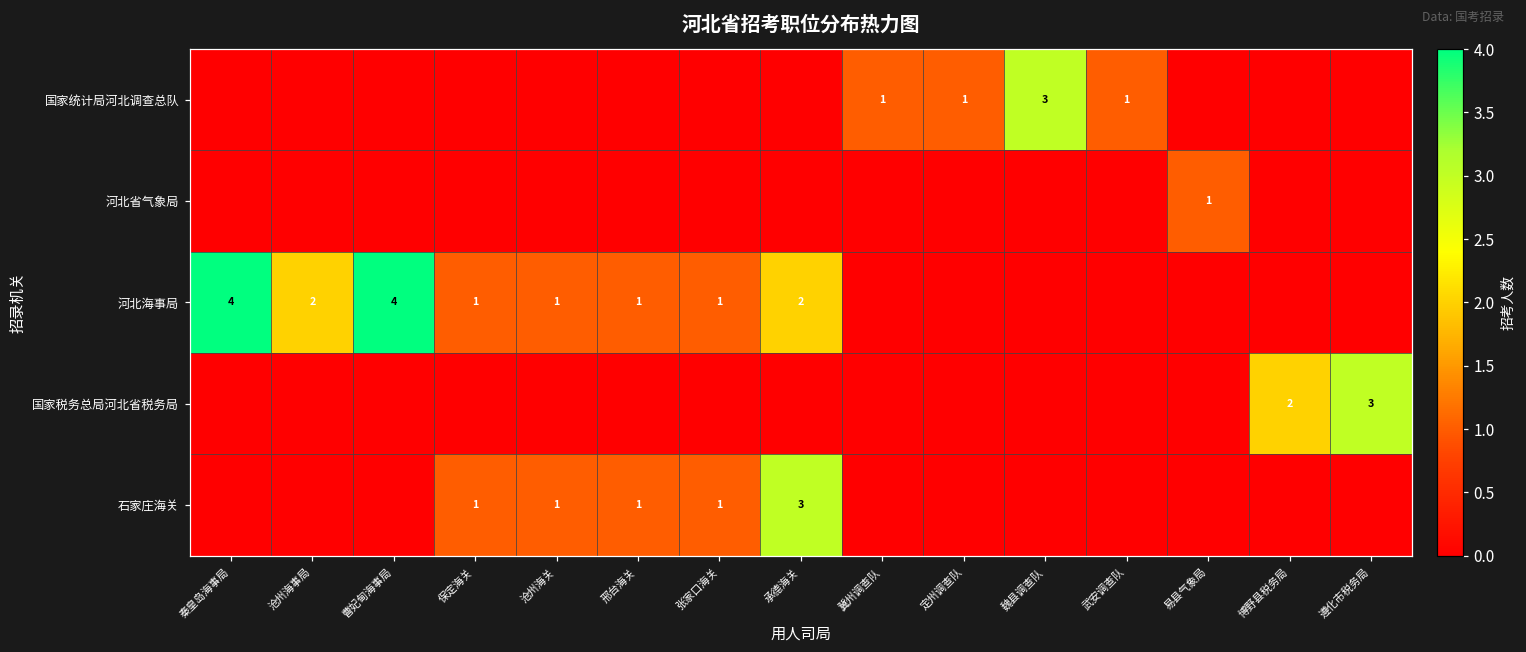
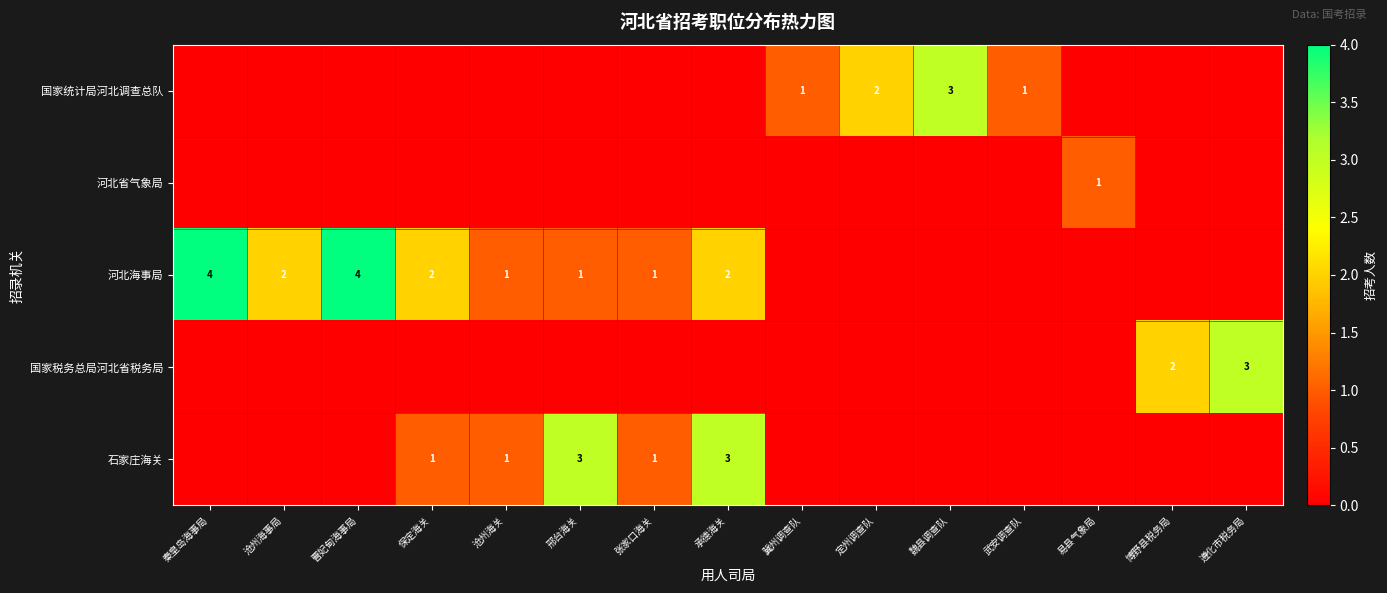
国家统计局河北调查总队, 定州调查队: 1 -> 2
河北海事局, 保定海关: 1 -> 2
石家庄海关, 邢台海关: 1 -> 3
